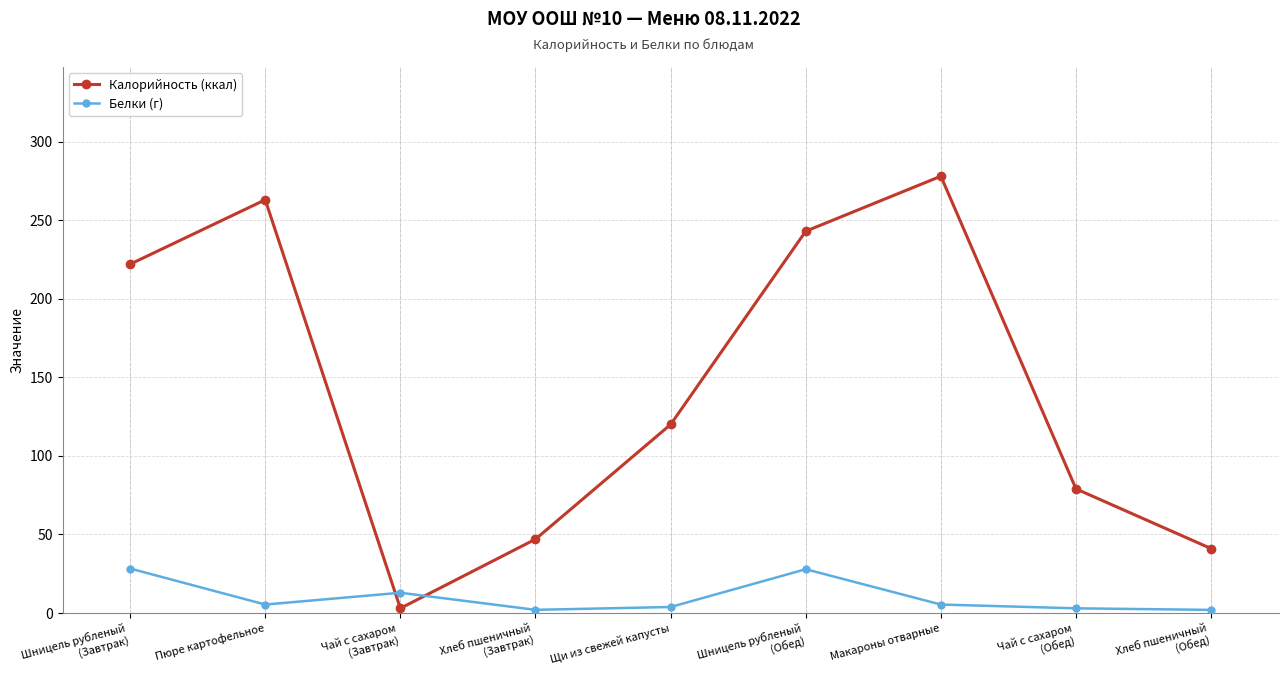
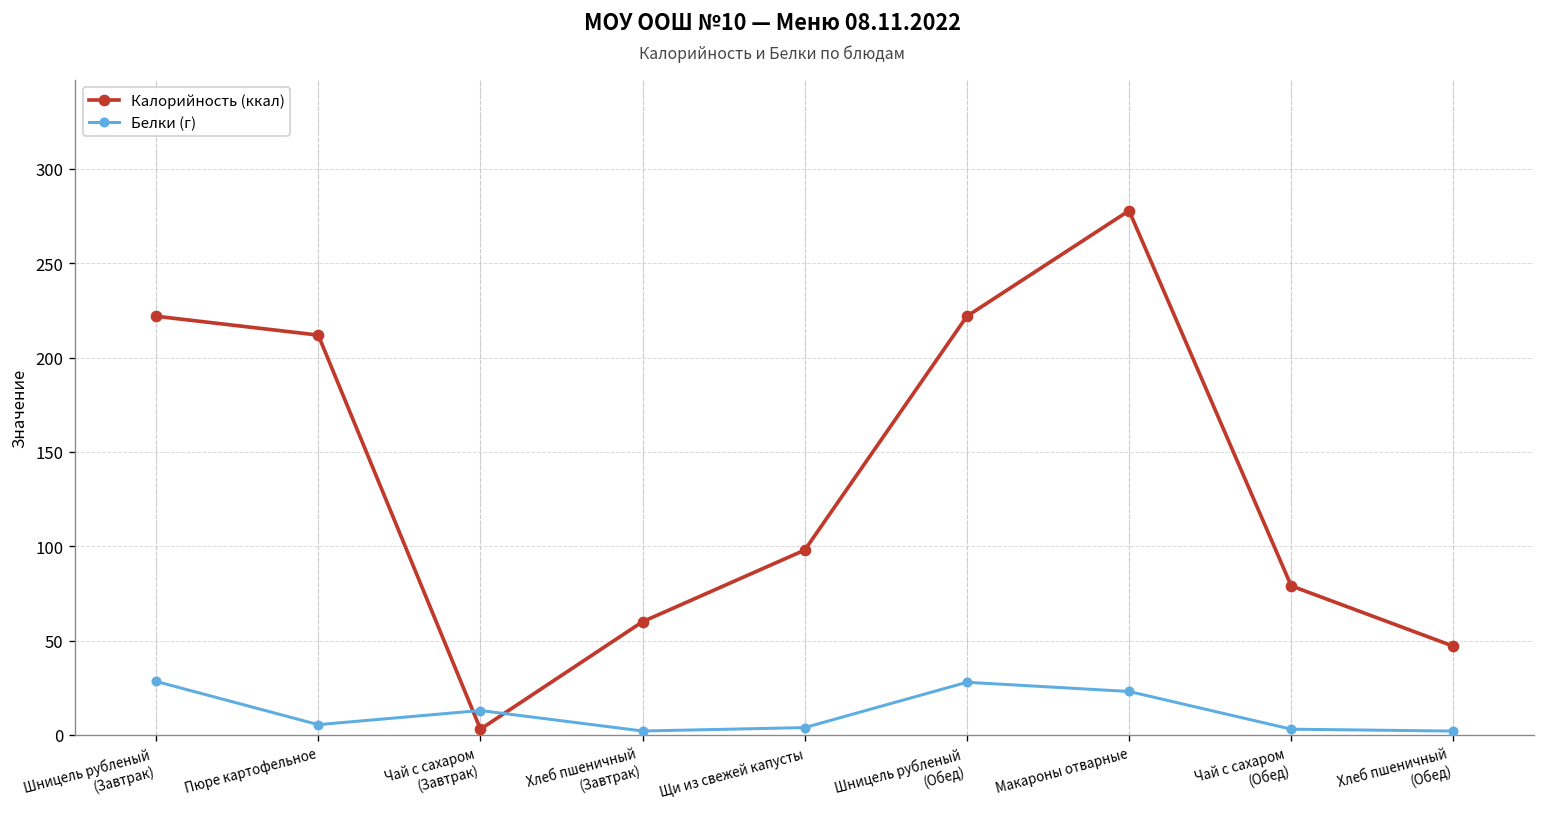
Калорийность (ккал), Пюре картофельное: 263 -> 212
Калорийность (ккал), Хлеб пшеничный (Завтрак): 47 -> 60
Калорийность (ккал), Щи из свежей капусты: 120 -> 98
Калорийность (ккал), Шницель рубленый (Обед): 243 -> 222
Белки (г), Макароны отварные: 5 -> 23
Калорийность (ккал), Хлеб пшеничный (Обед): 41 -> 47
